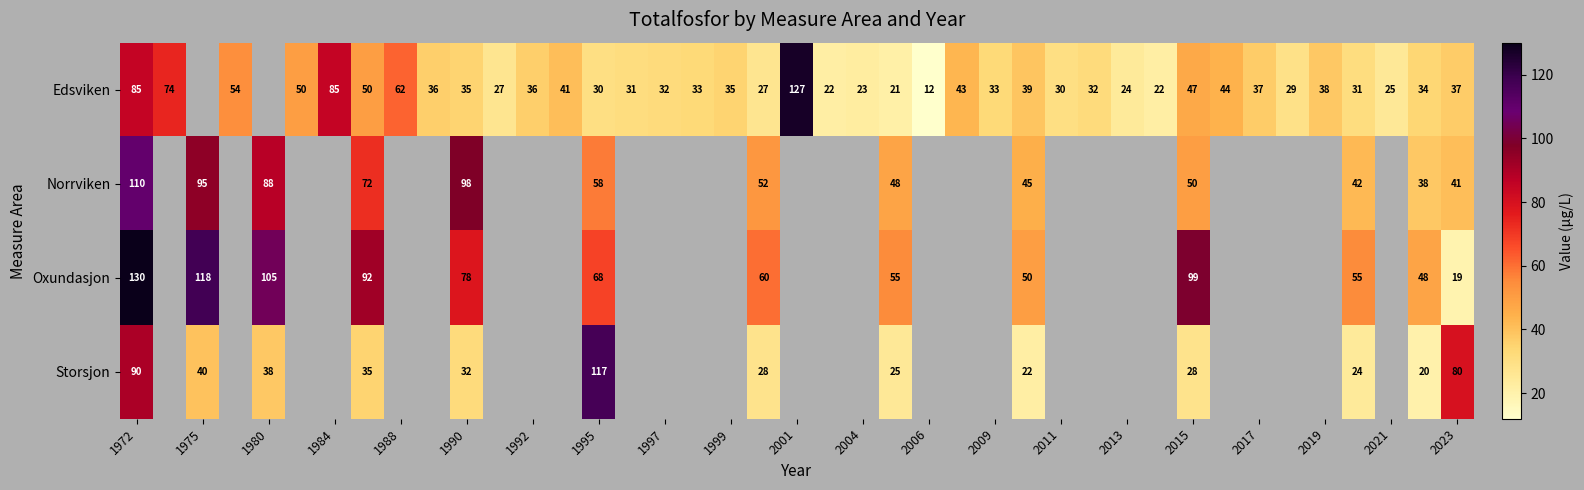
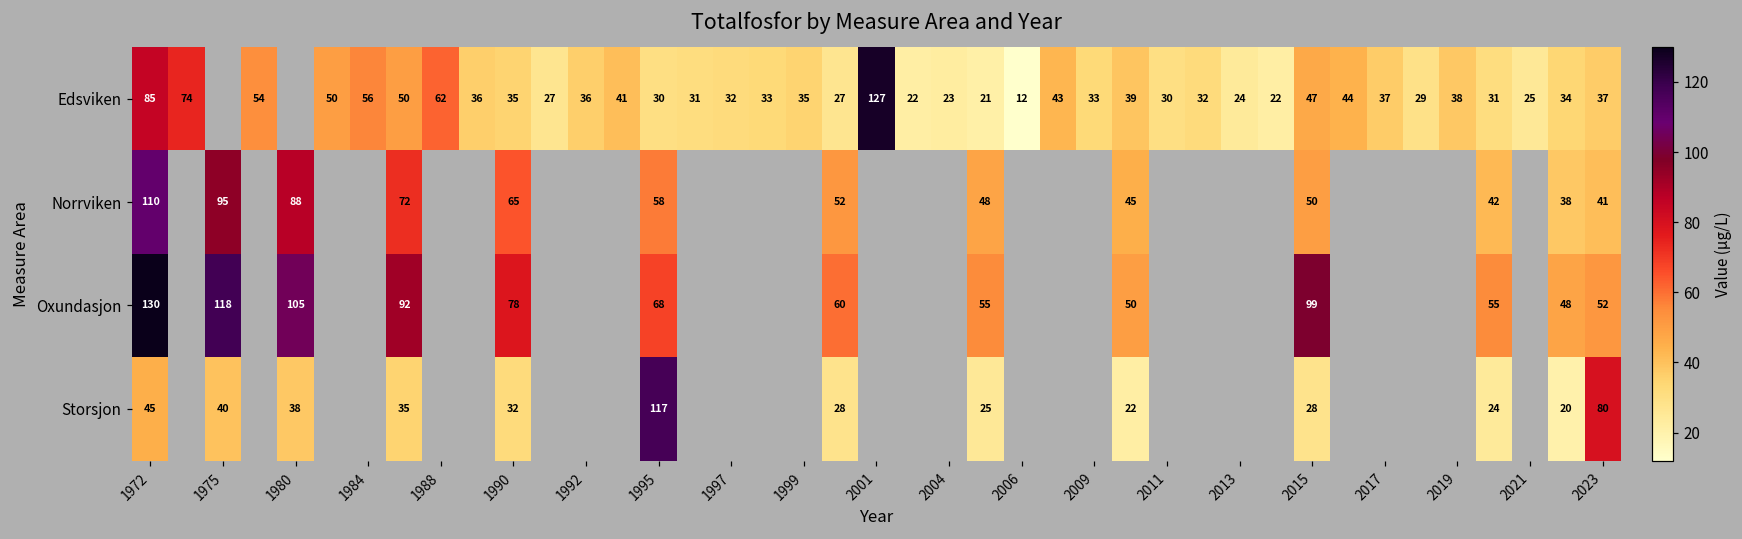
Edsviken, 1984: 85 -> 56
Norrviken, 1990: 98 -> 65
Oxundasjon, 2023: 19 -> 52
Storsjon, 1972: 90 -> 45
